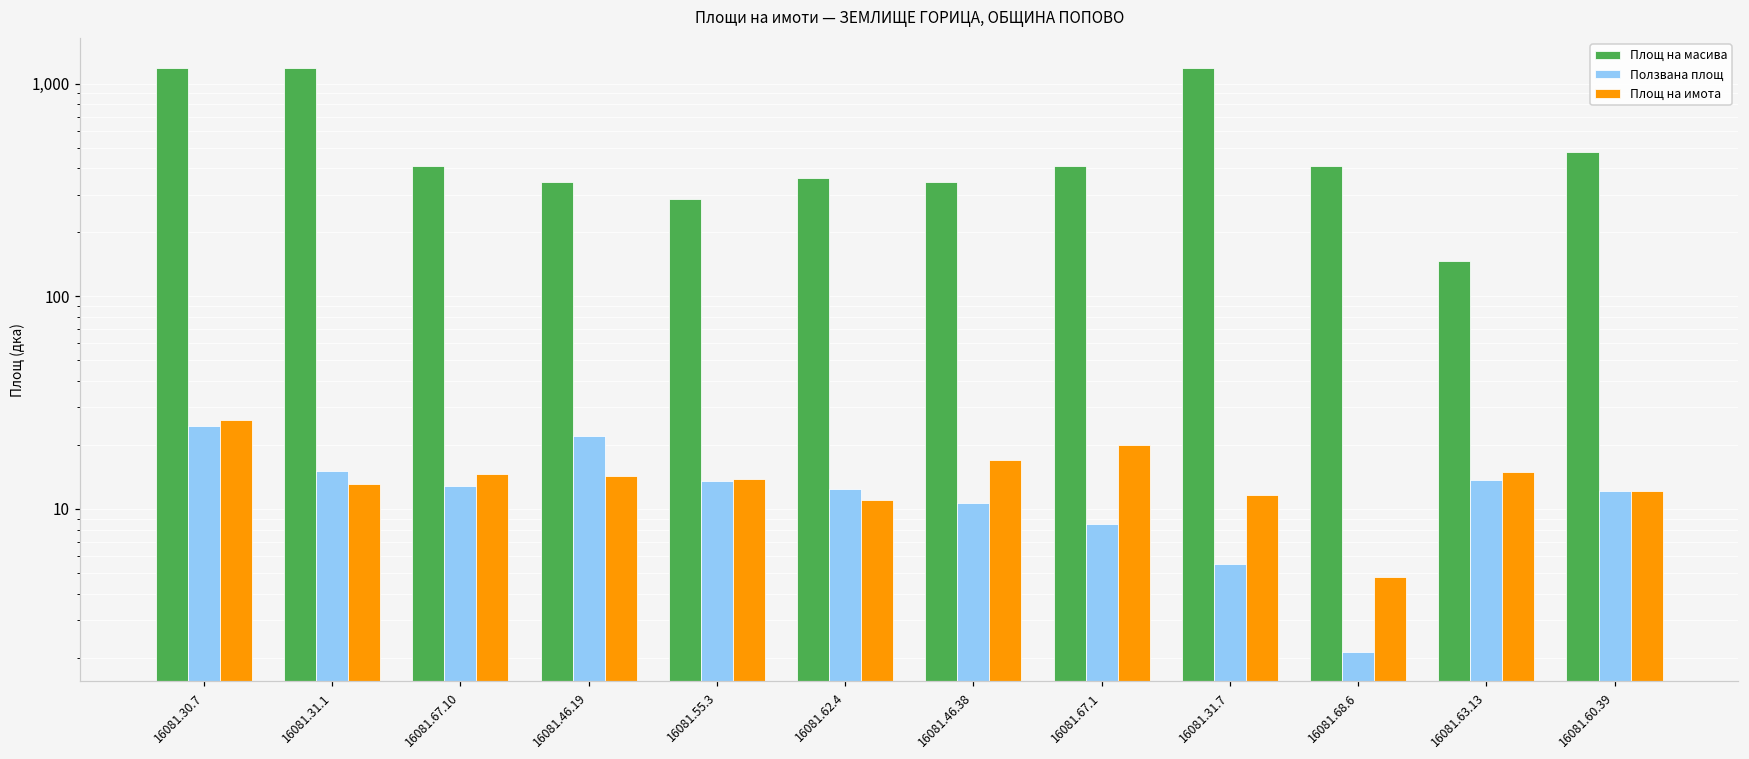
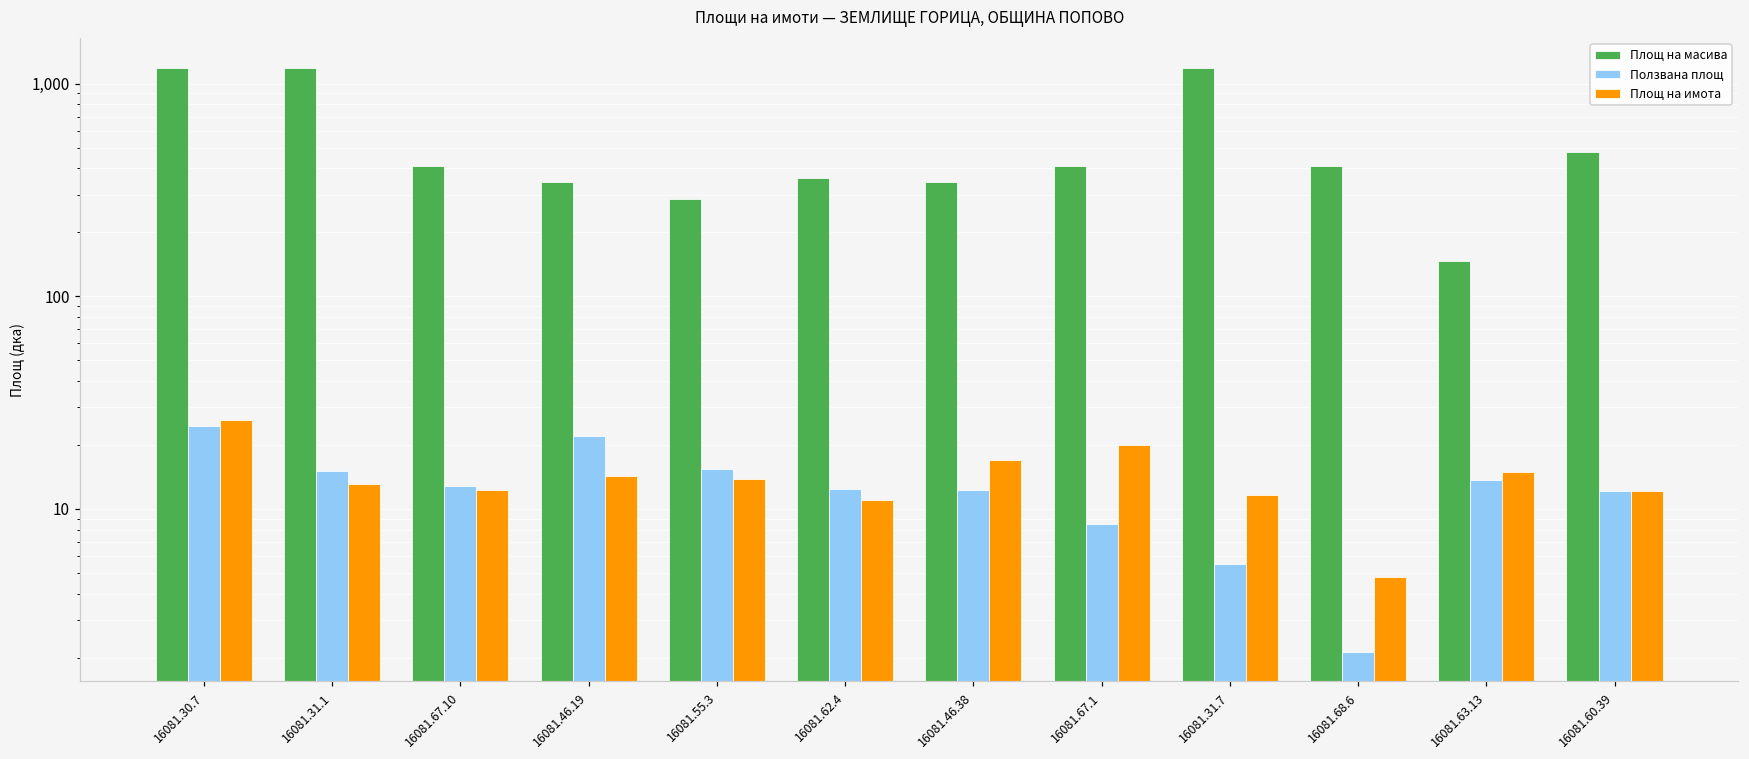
Площ на имота, 16081.67.10: 15 -> 12
Ползвана площ, 16081.55.3: 13 -> 15
Ползвана площ, 16081.46.38: 11 -> 12
